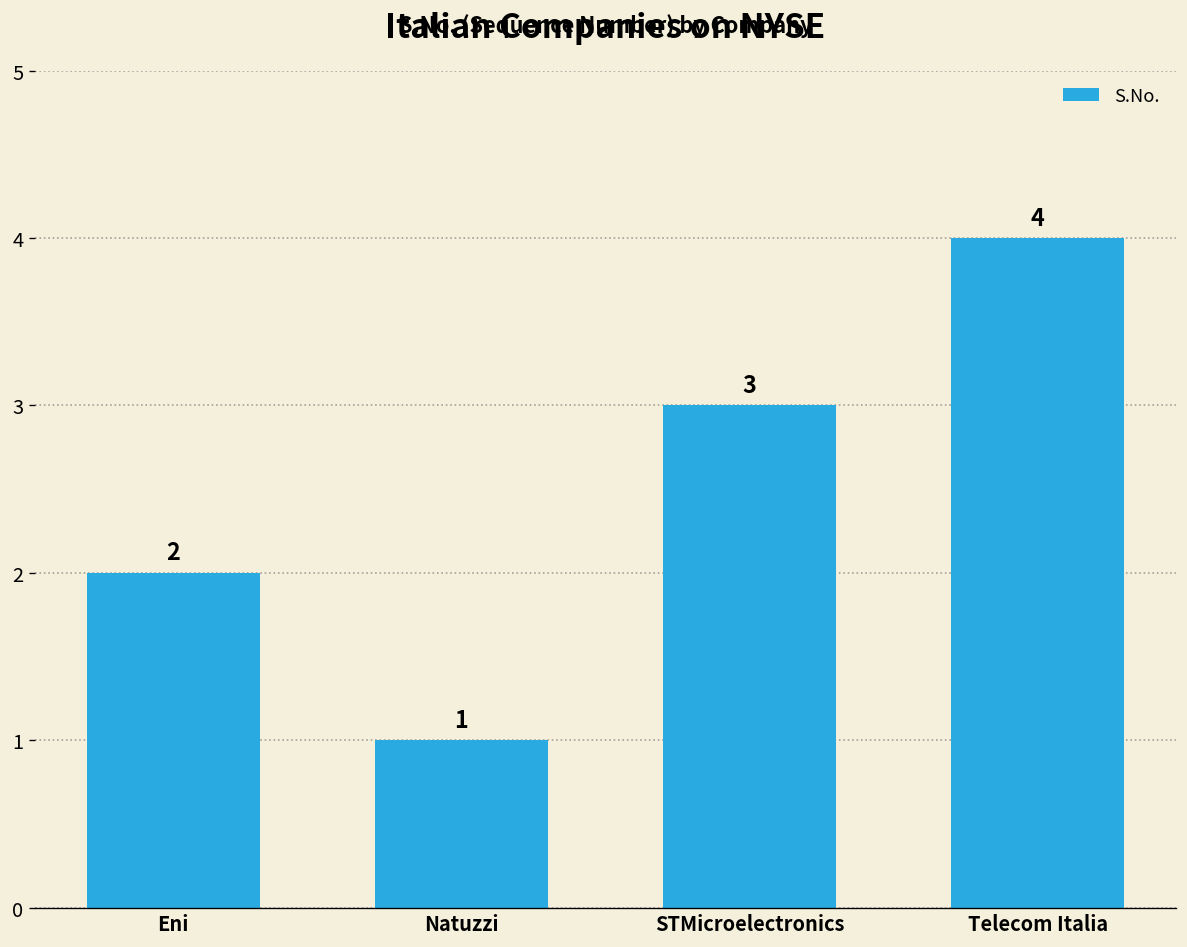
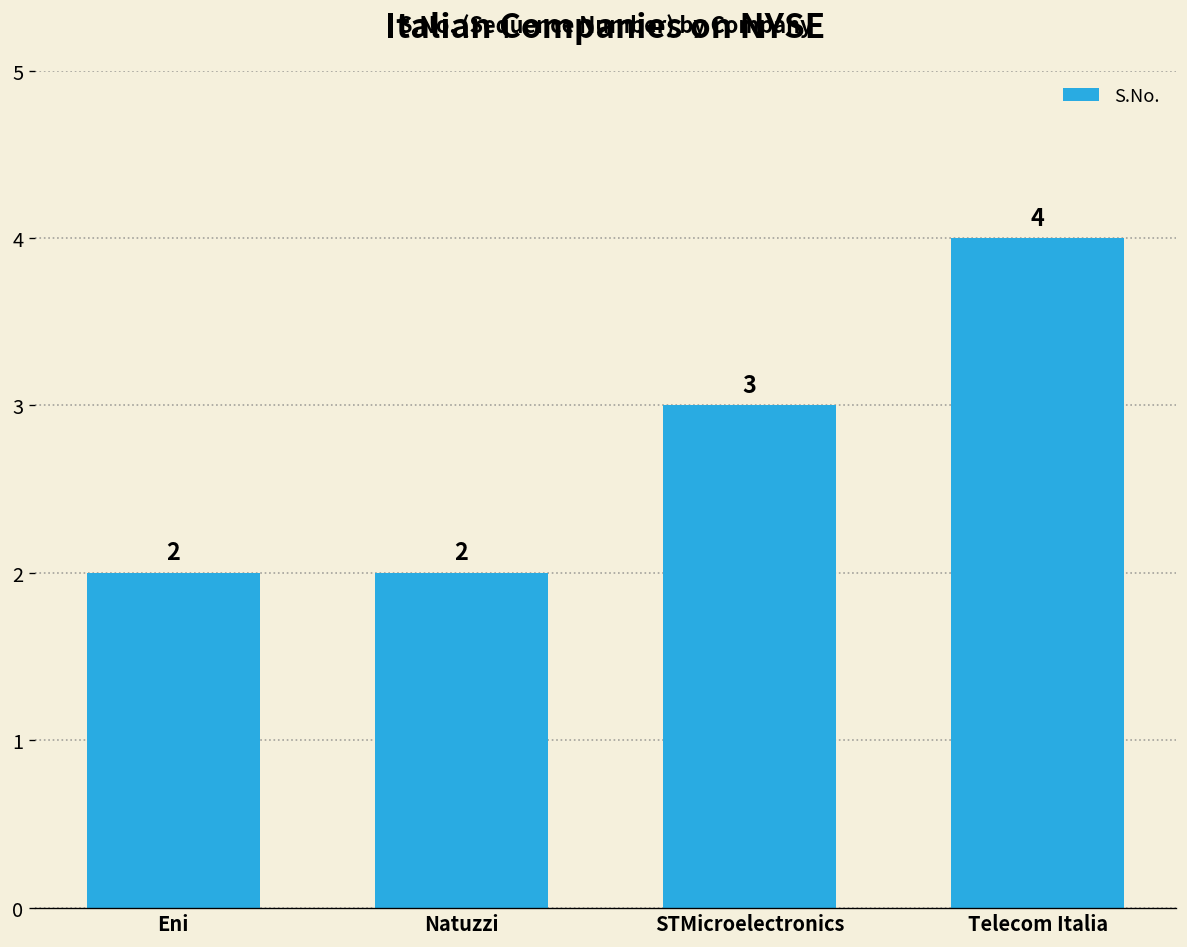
Natuzzi: 1 -> 2
